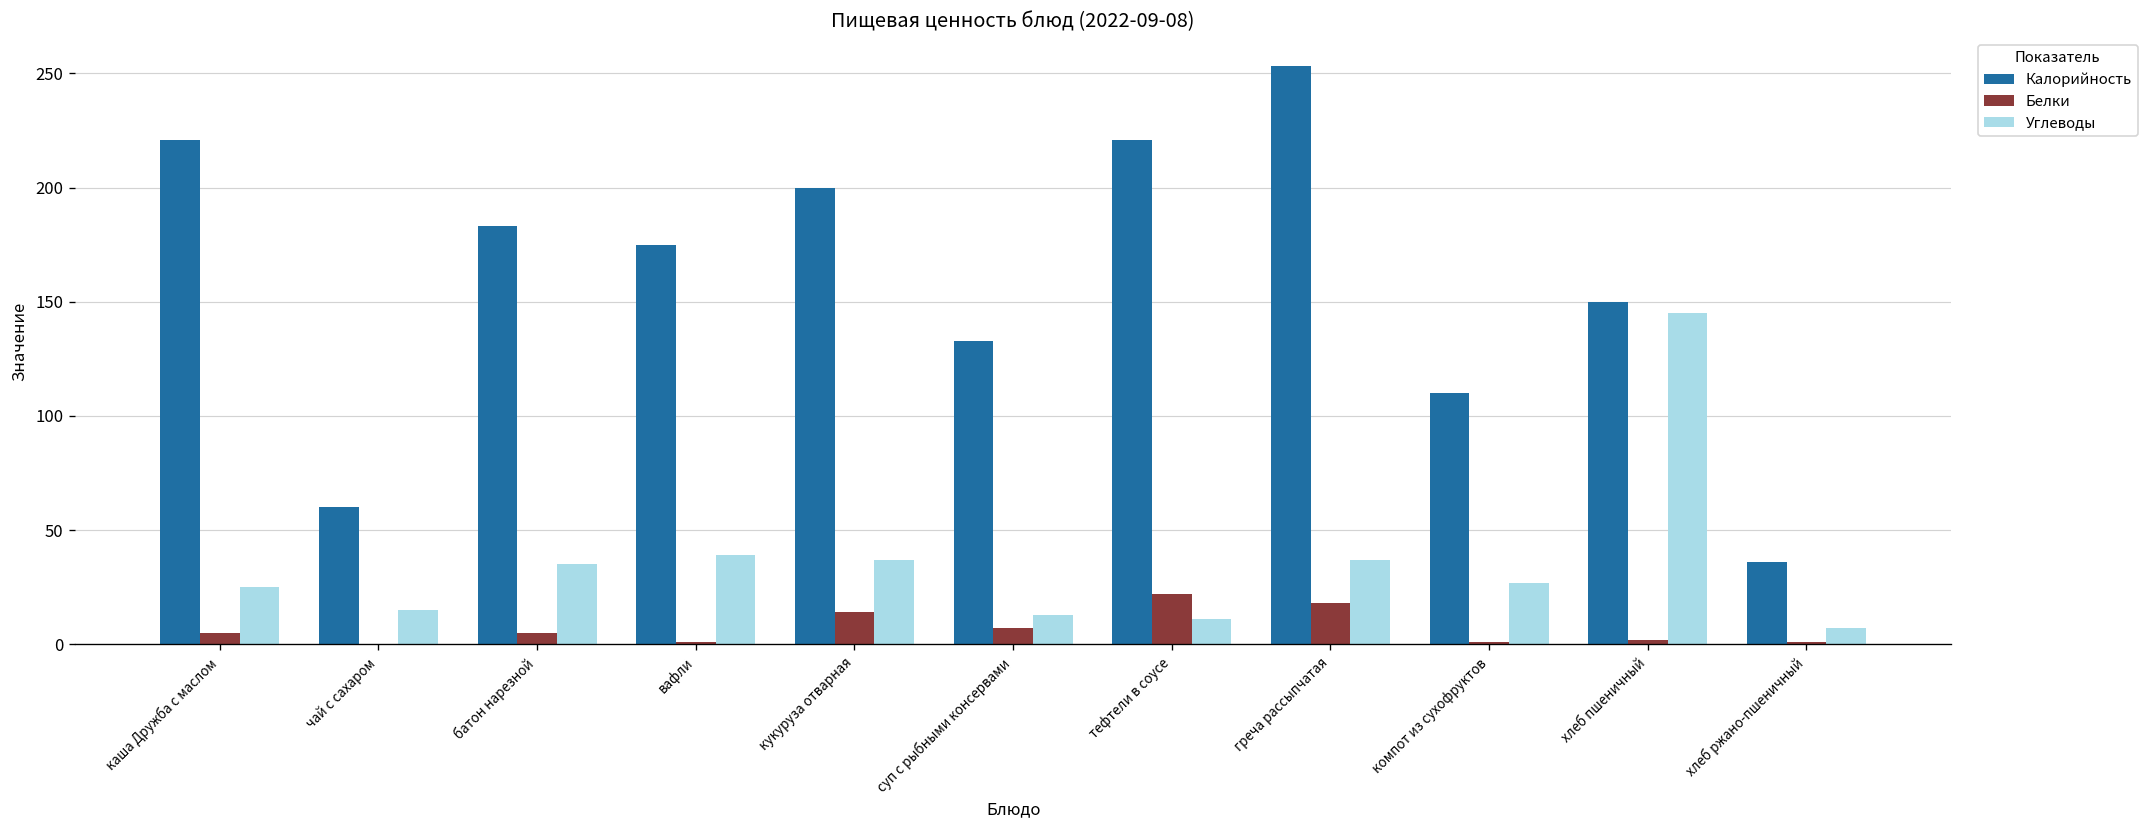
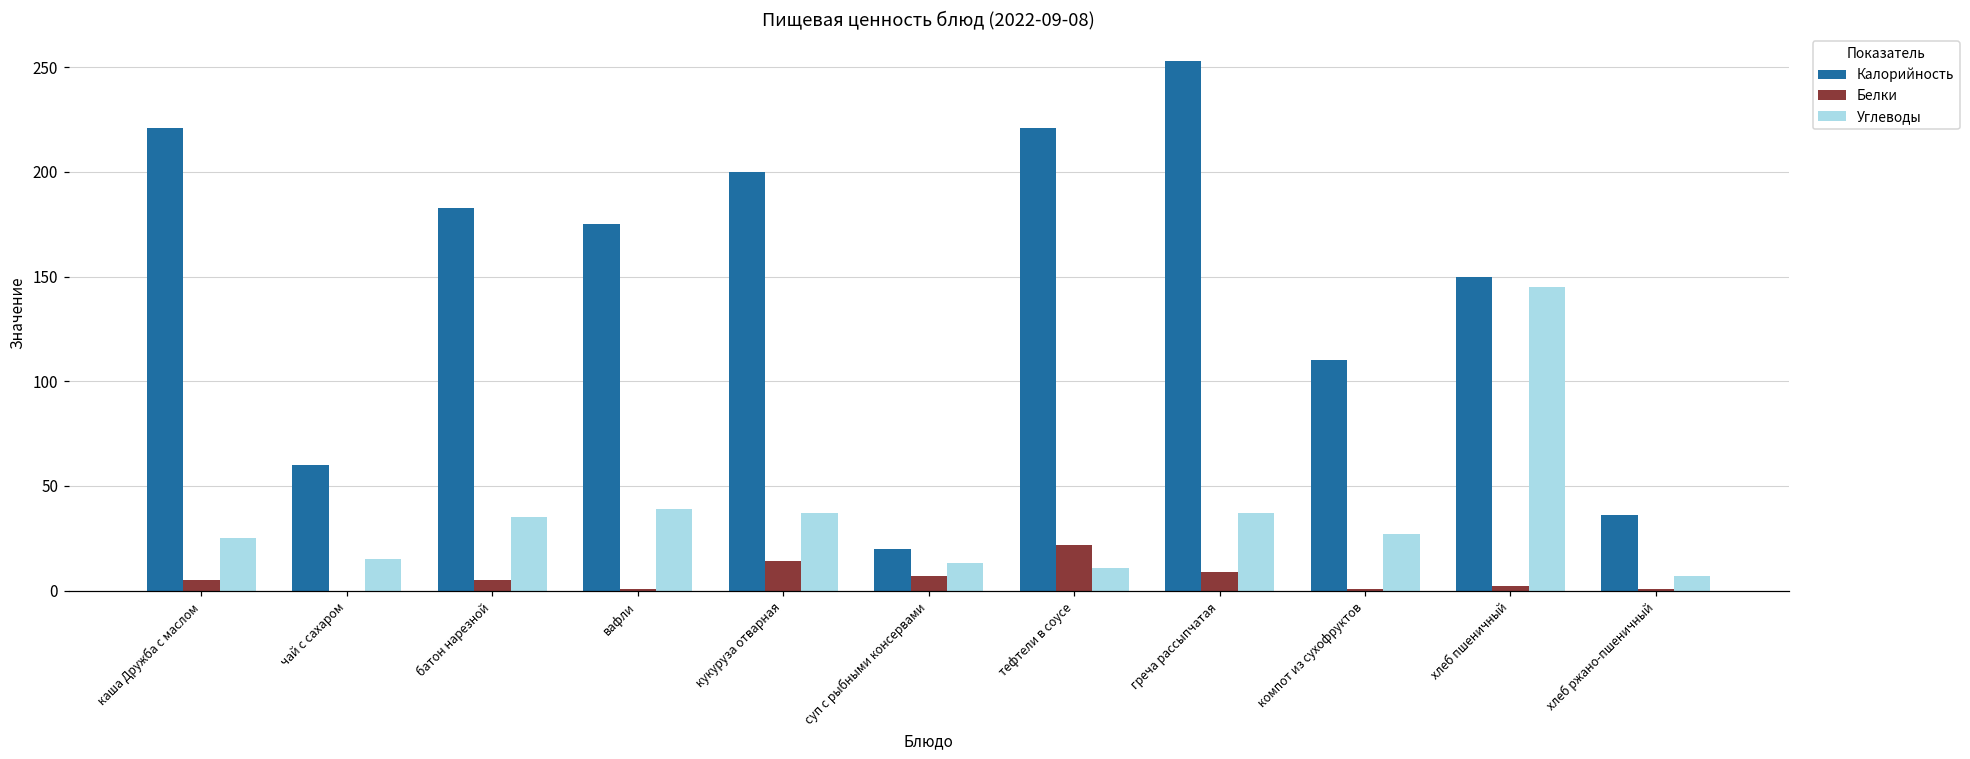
Калорийность, суп с рыбными консервами: 133 -> 20
Белки, греча рассыпчатая: 18 -> 9
